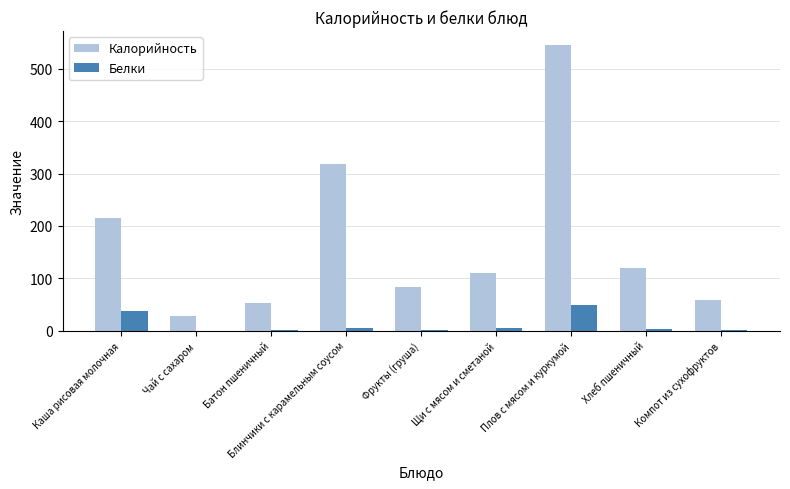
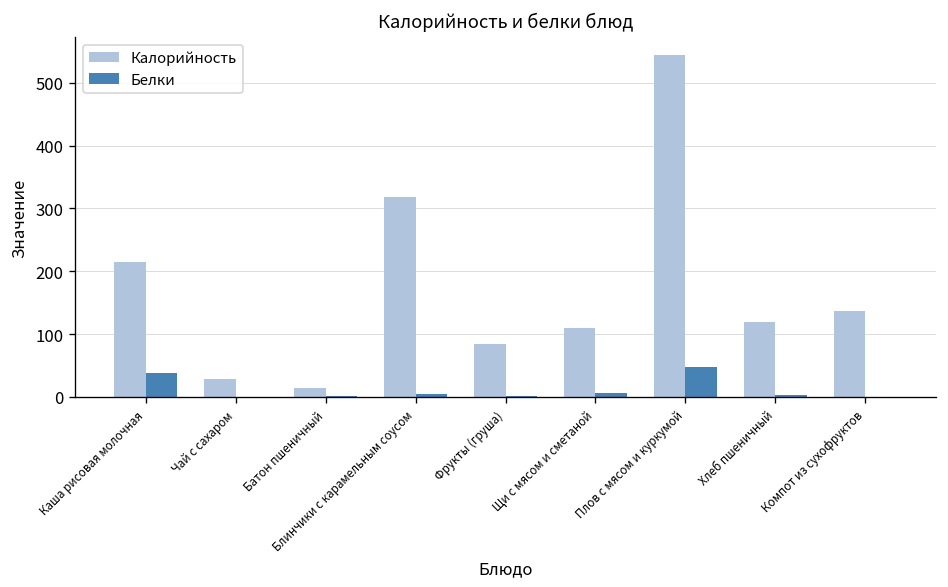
Калорийность, Батон пшеничный: 50 -> 10
Калорийность, Компот из сухофруктов: 60 -> 140
